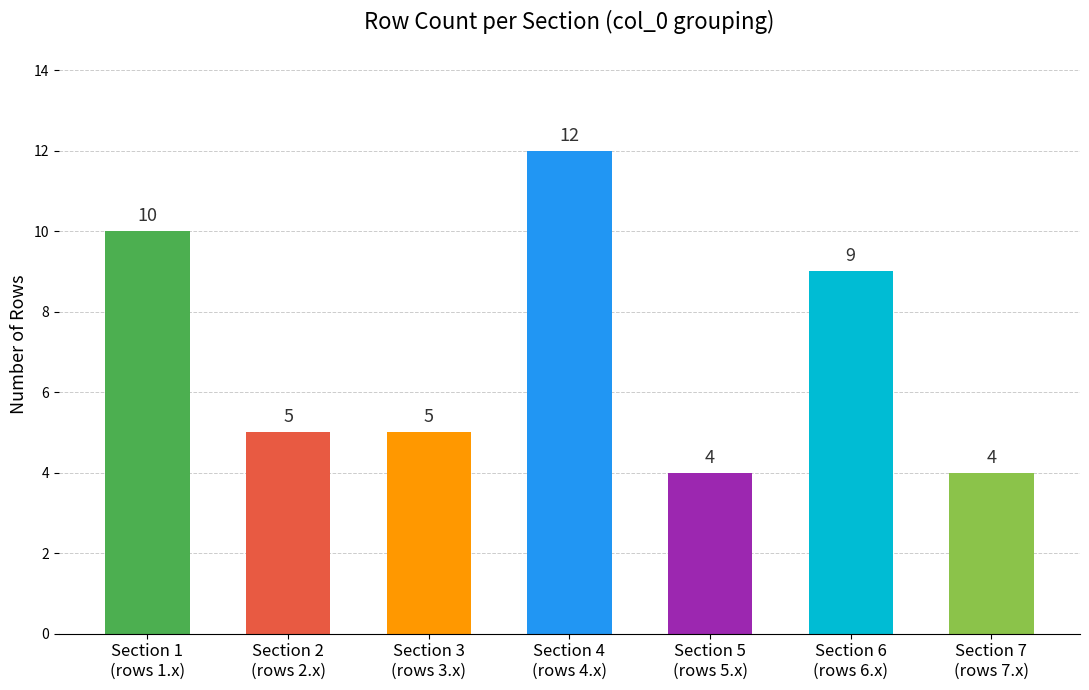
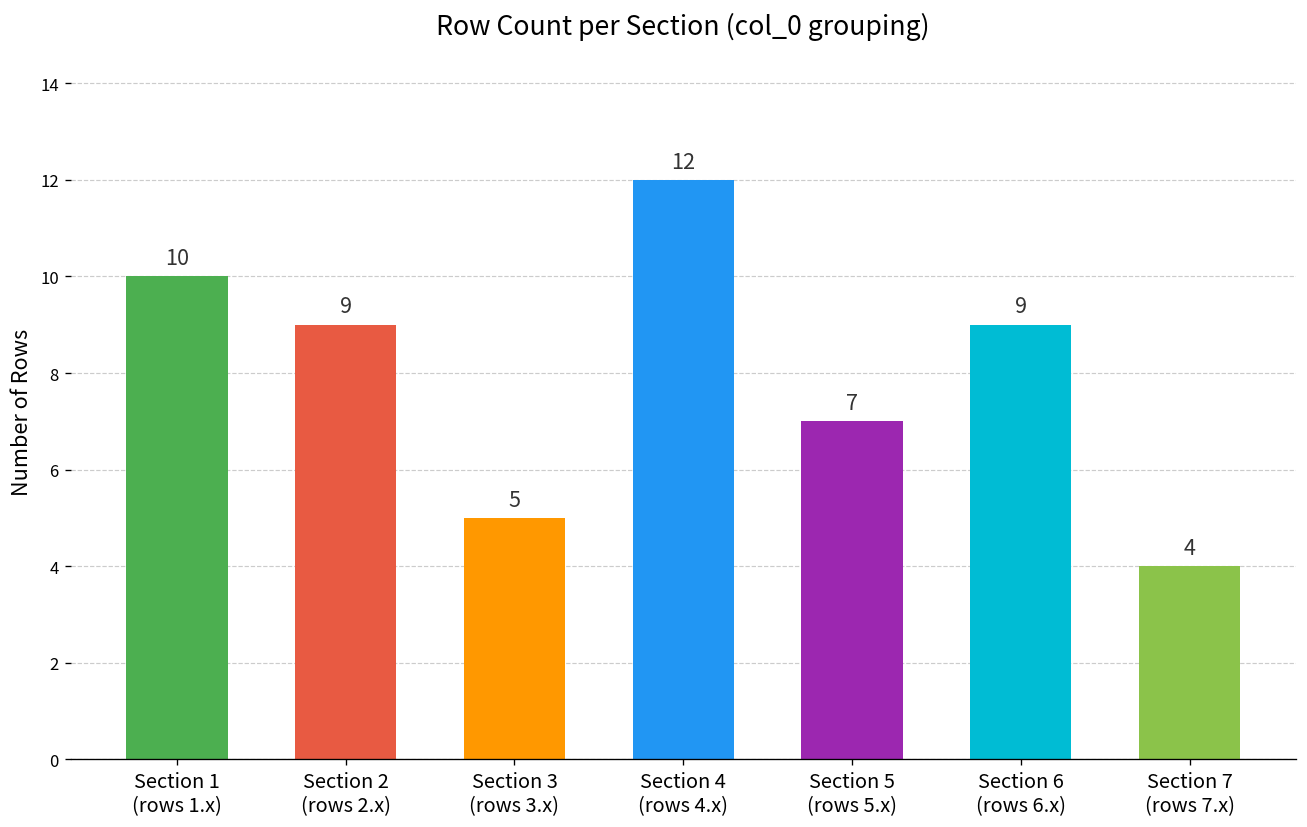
Section 2 (rows 2.x): 5 -> 9
Section 5 (rows 5.x): 4 -> 7
